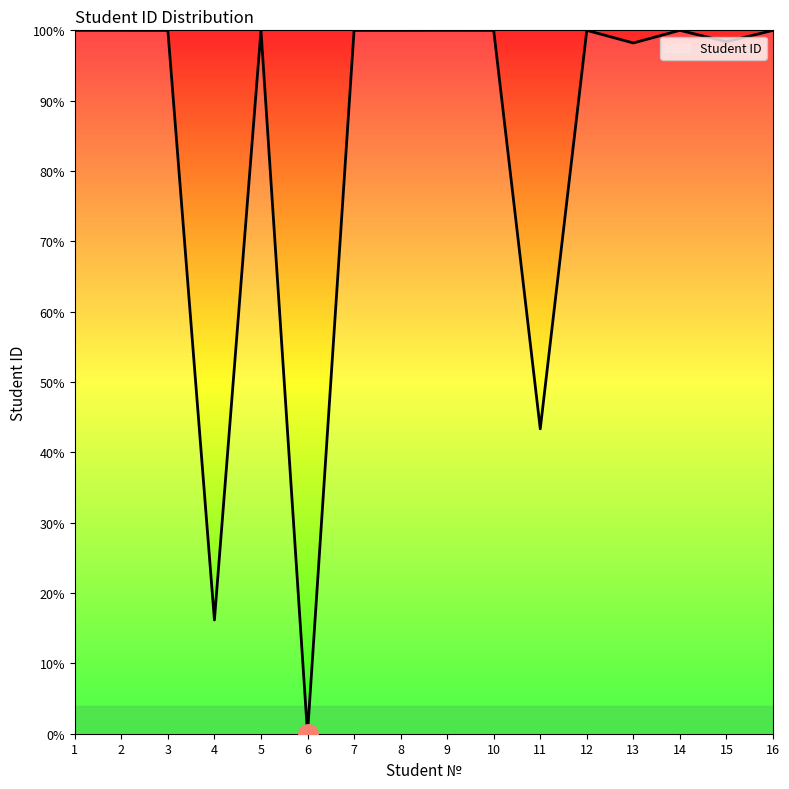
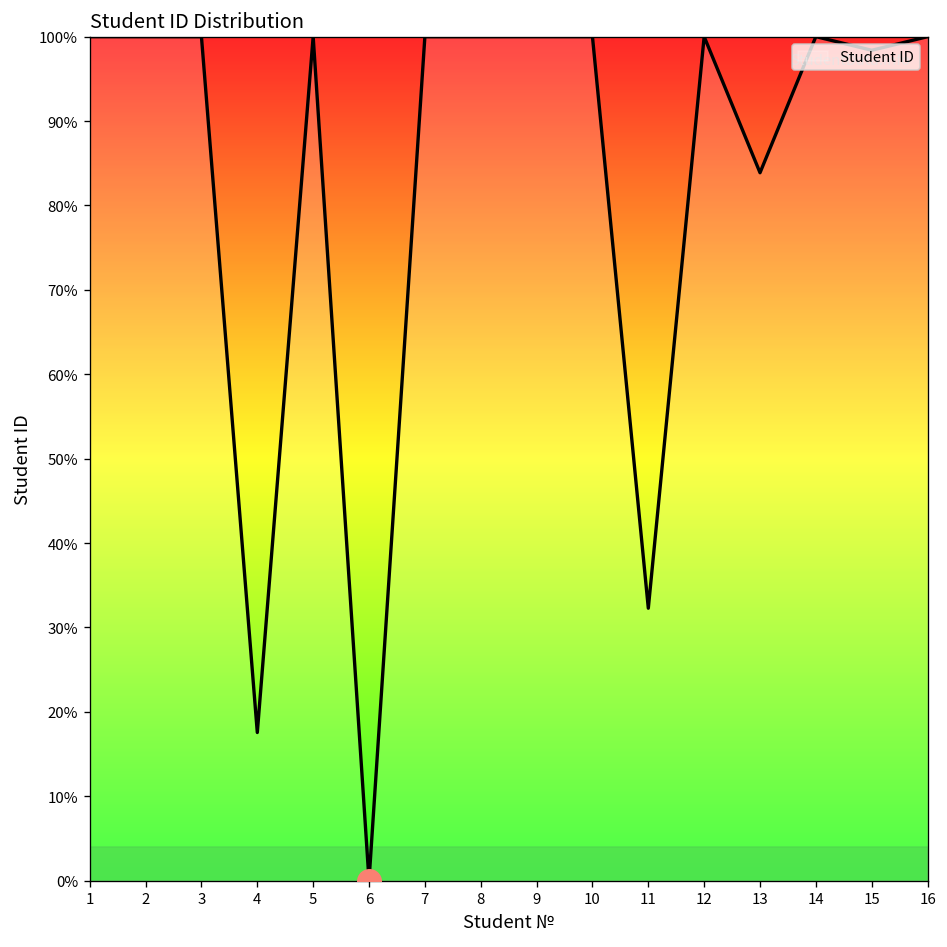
Student ID, 4: 16% -> 18%
Student ID, 11: 43% -> 32%
Student ID, 13: 98% -> 84%
